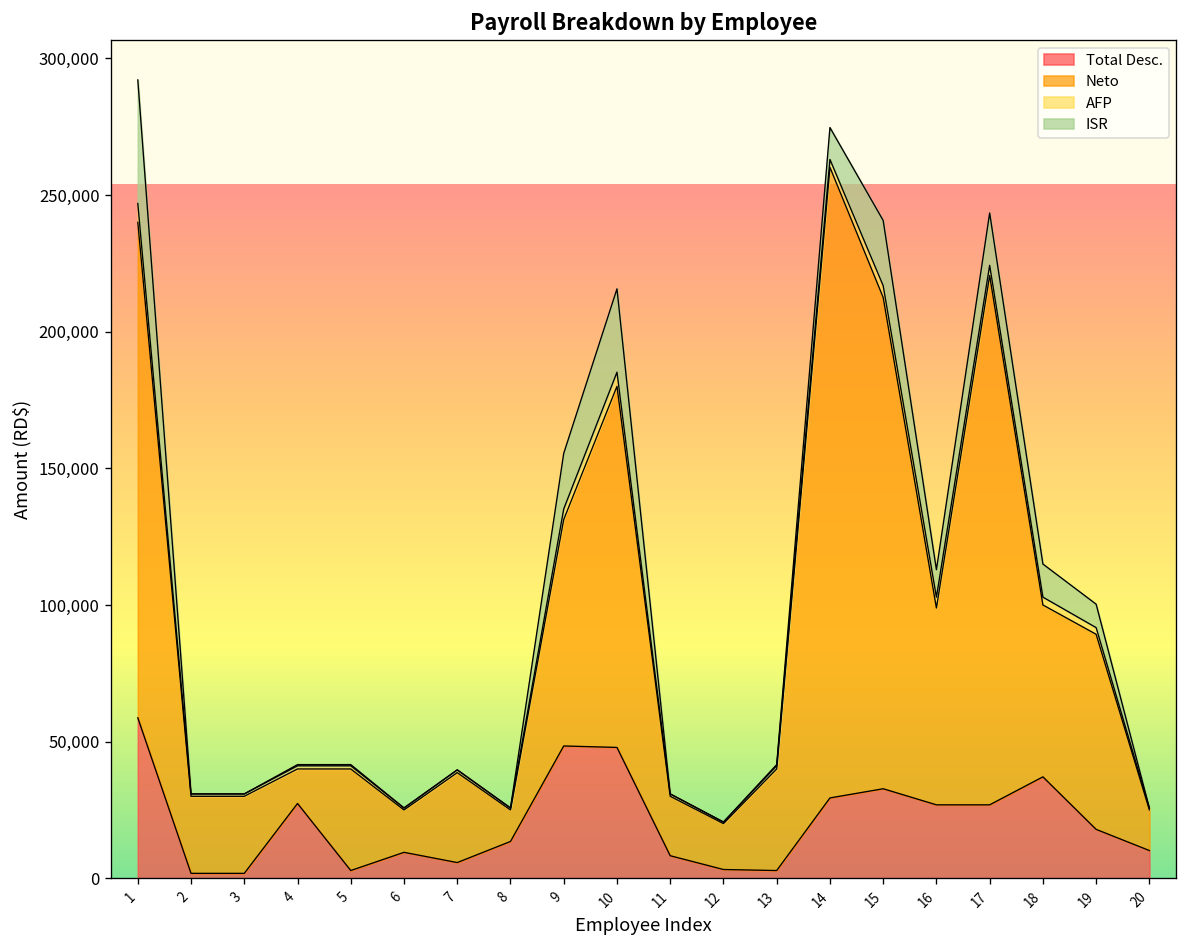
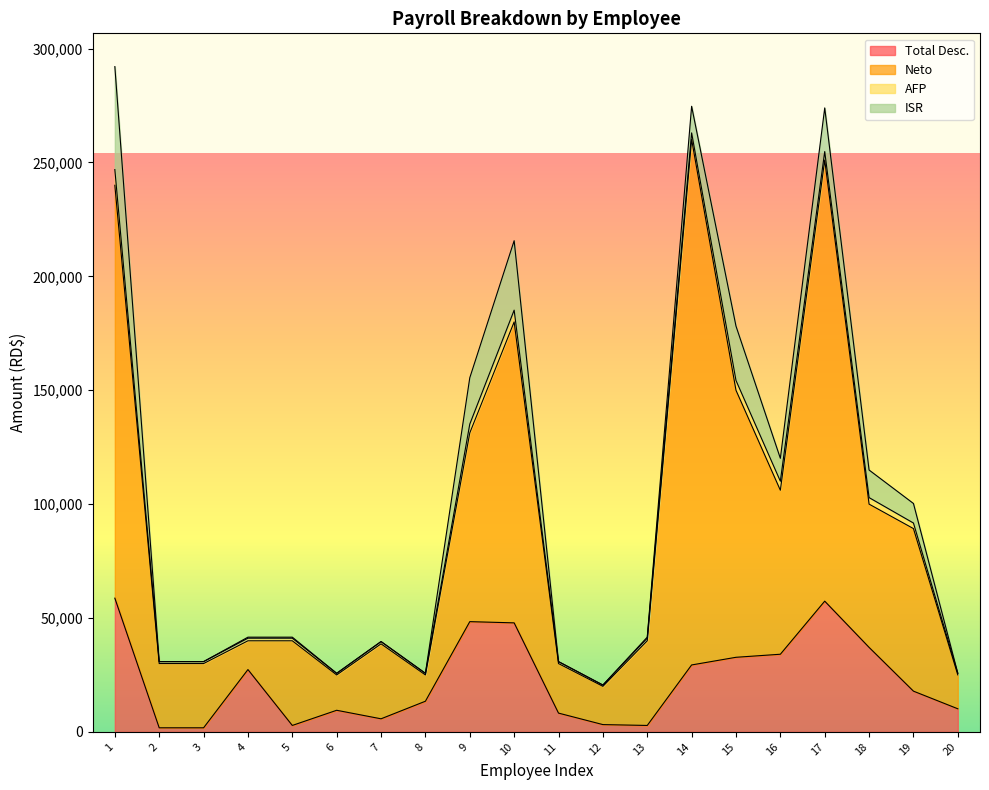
Neto, 15: 180,000 -> 117,000
Total Desc., 16: 27,000 -> 34,000
Total Desc., 17: 27,000 -> 57,000
